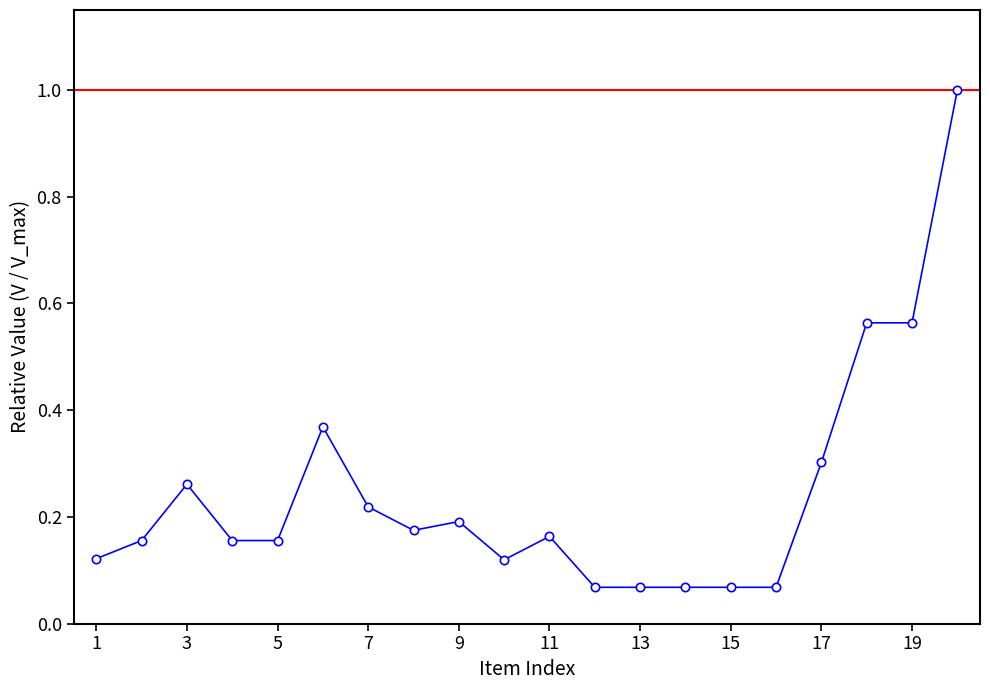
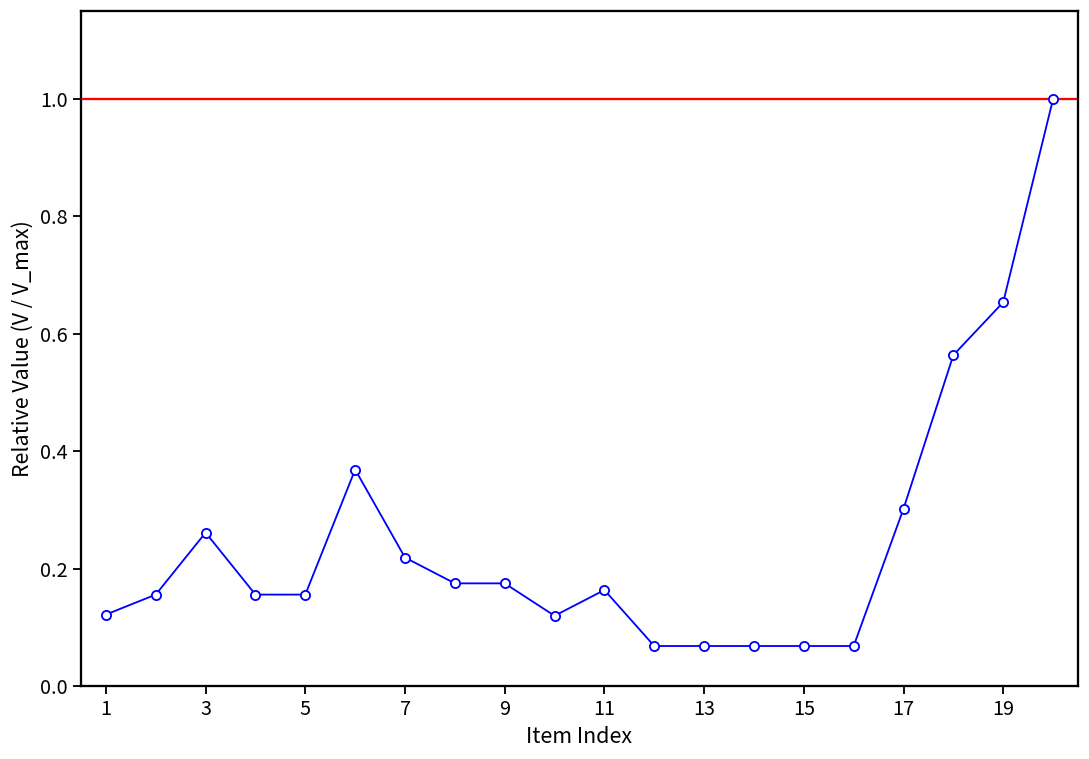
9: 0.19 -> 0.17
19: 0.56 -> 0.65
